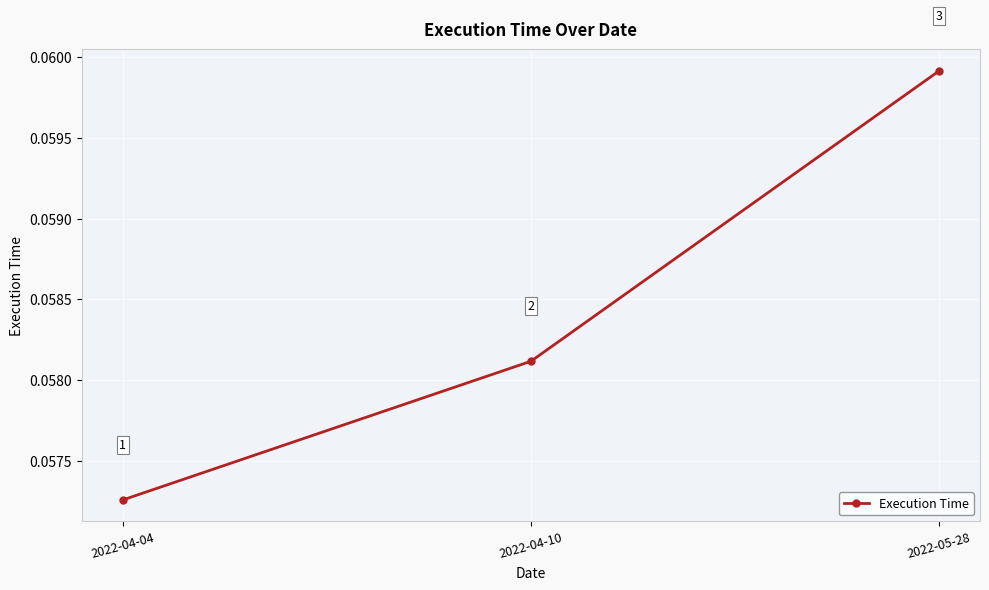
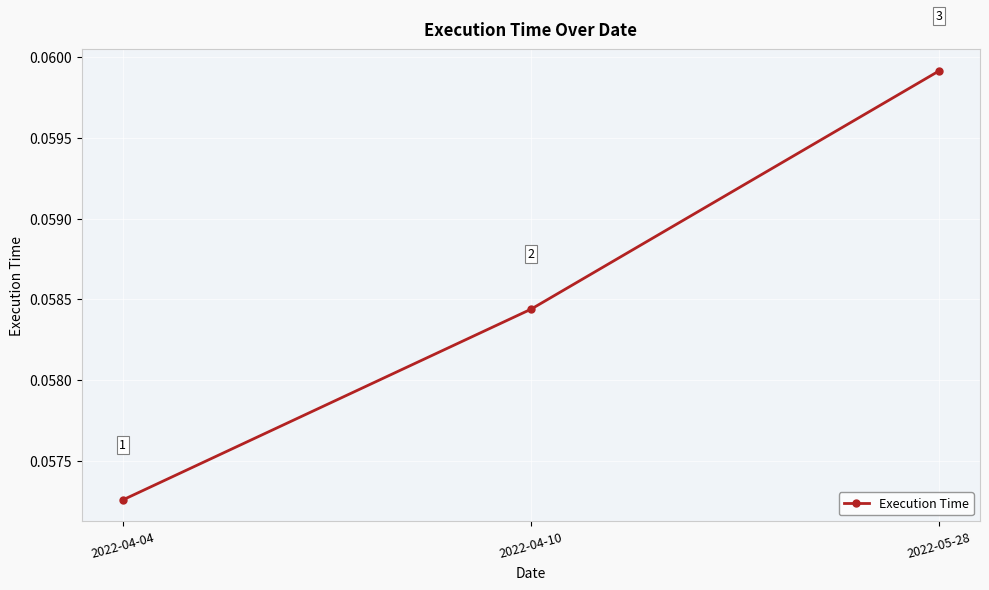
2022-04-10: 0.05812 -> 0.05844
